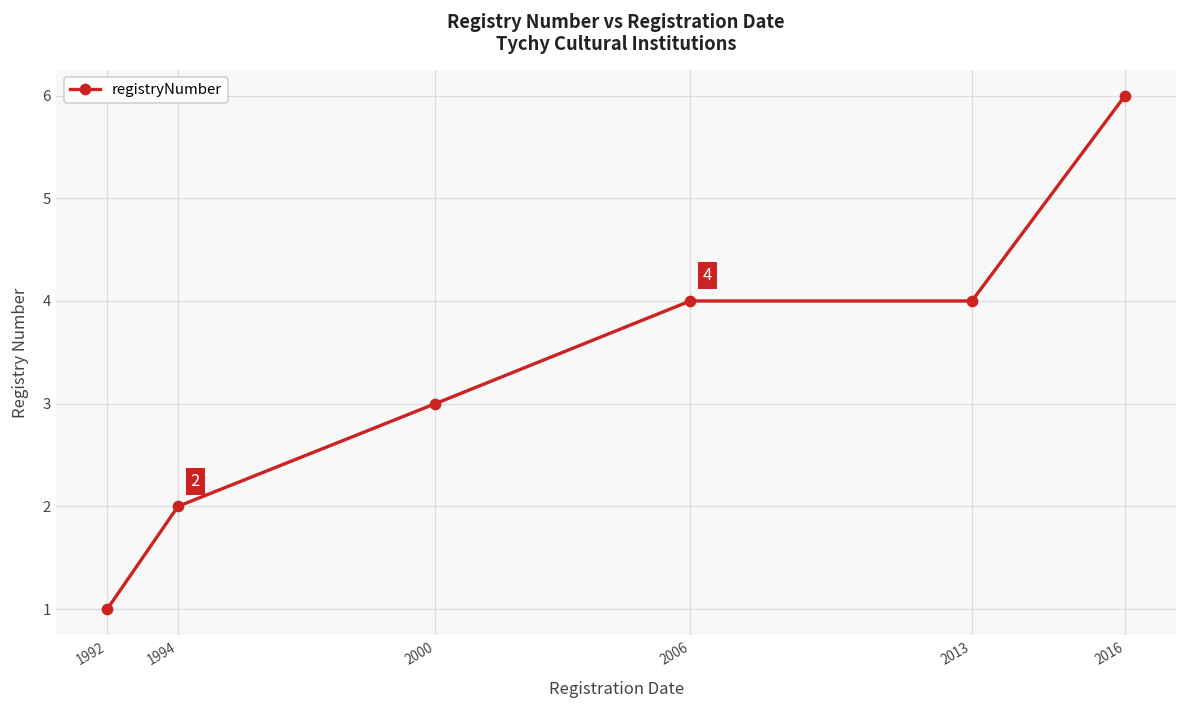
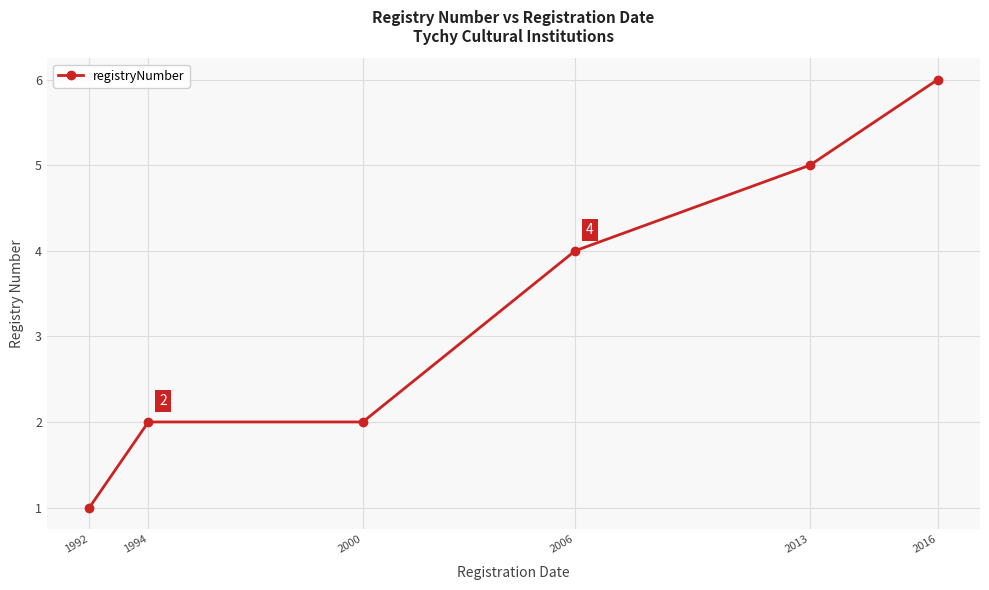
2000: 3 -> 2
2013: 4 -> 5
